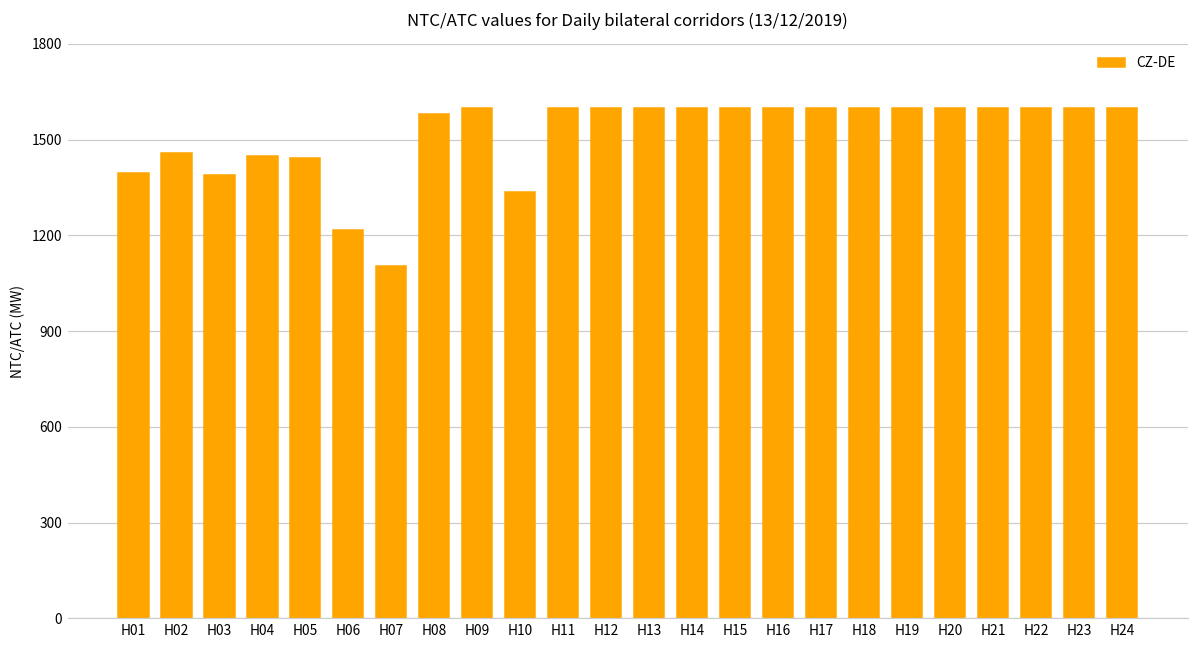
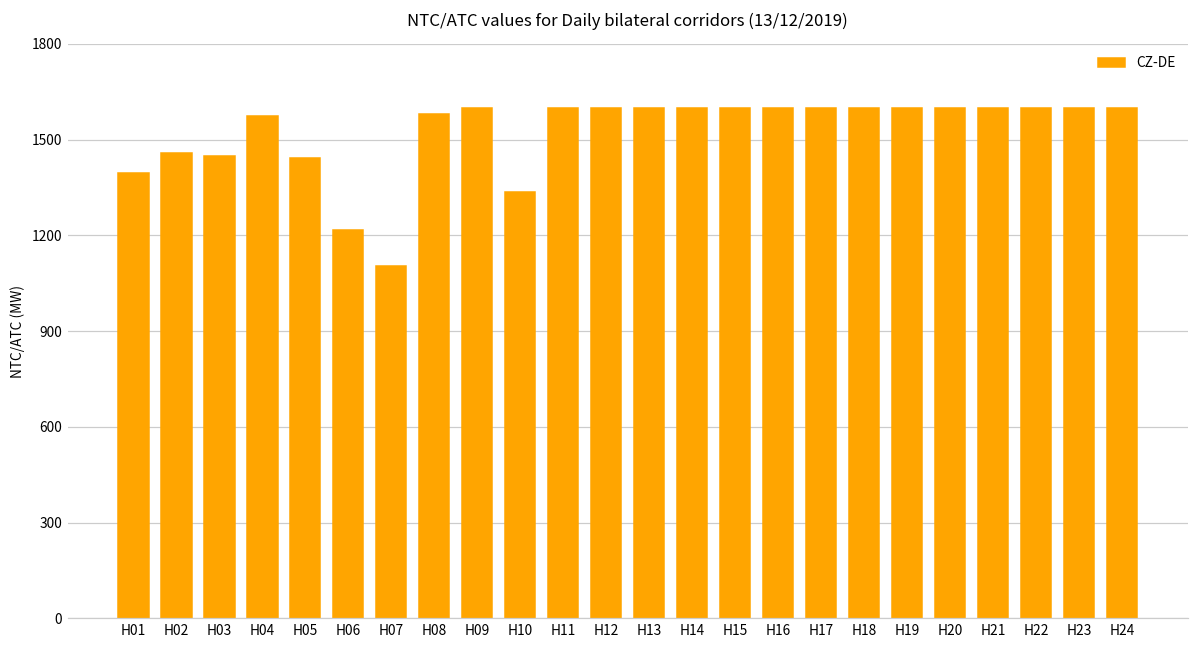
H03: 1390 -> 1450
H04: 1450 -> 1570
